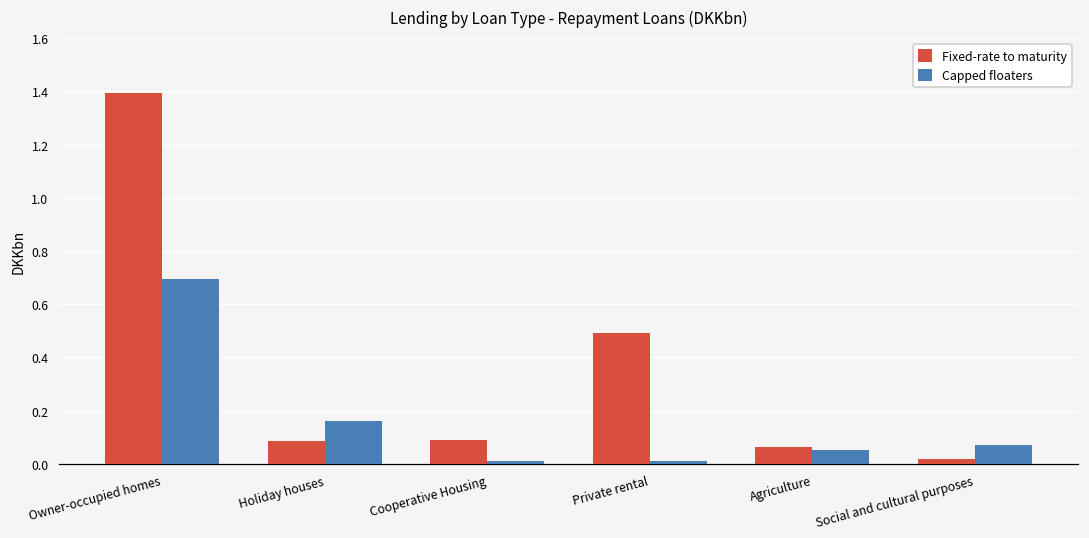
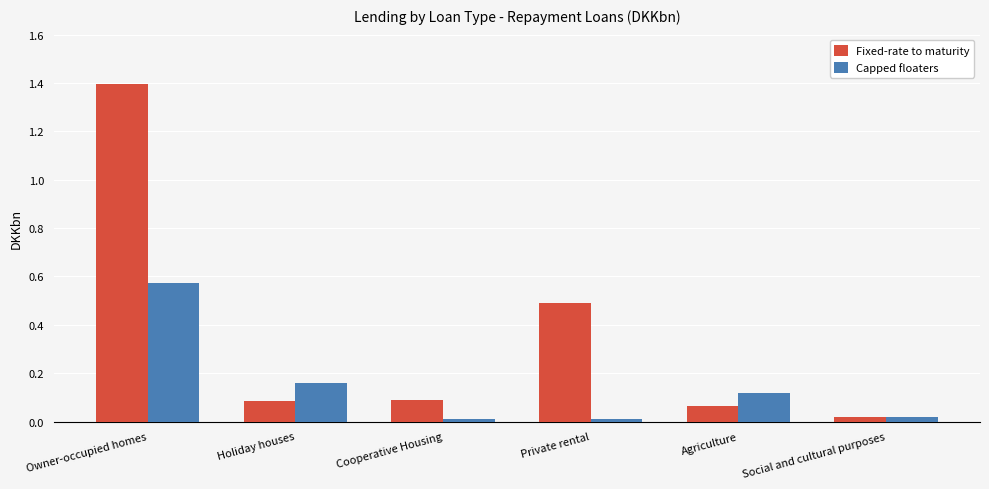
Capped floaters, Owner-occupied homes: 0.69 -> 0.57
Capped floaters, Agriculture: 0.05 -> 0.12
Capped floaters, Social and cultural purposes: 0.07 -> 0.02
